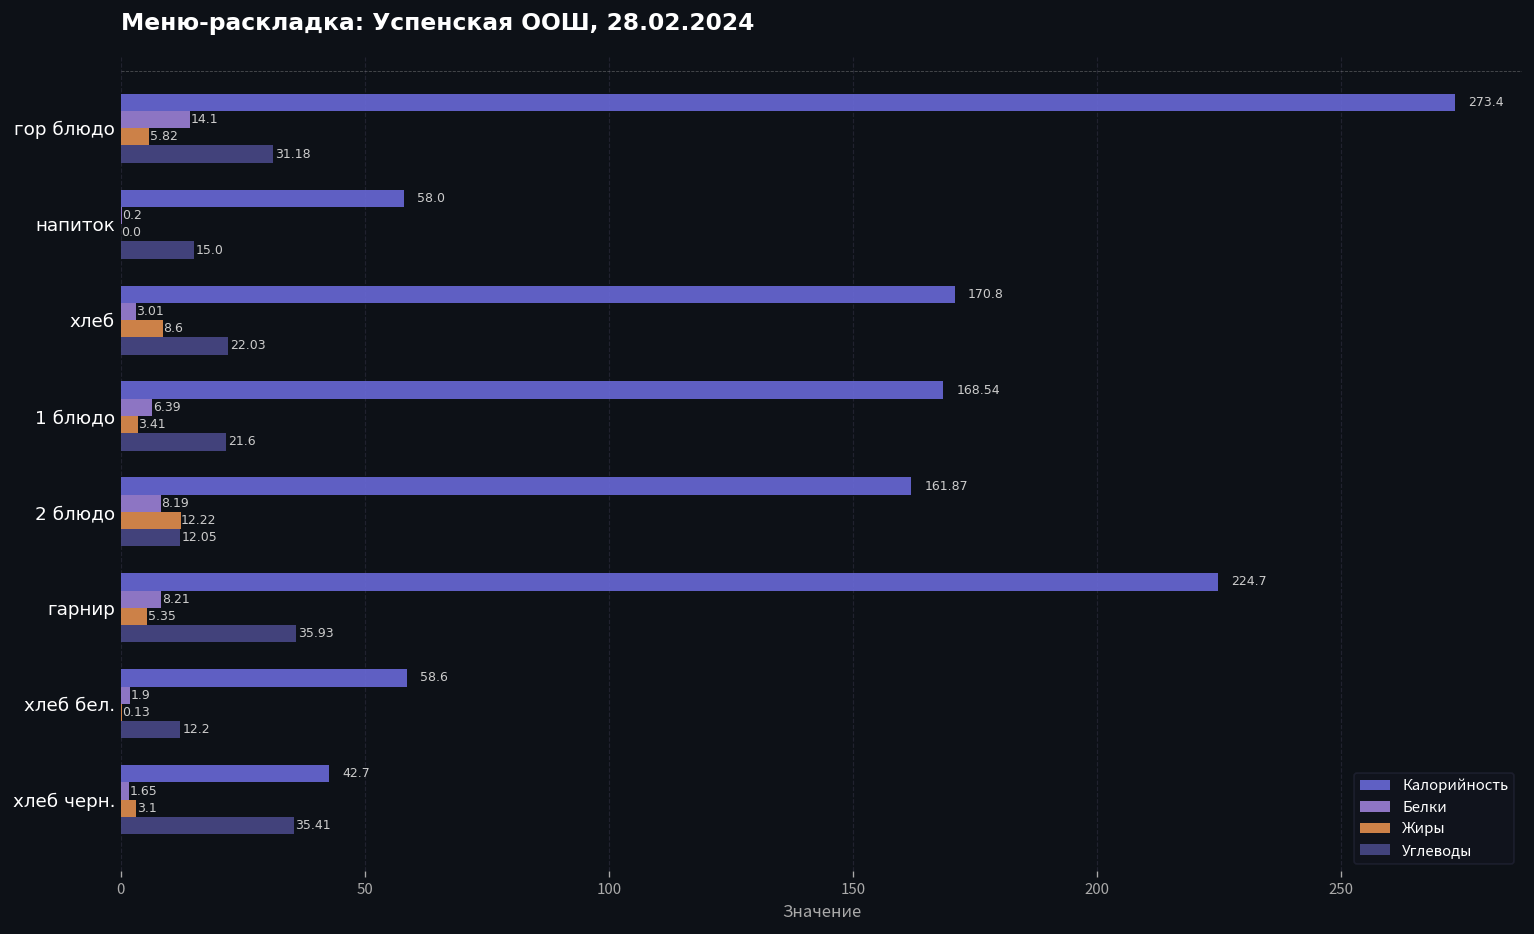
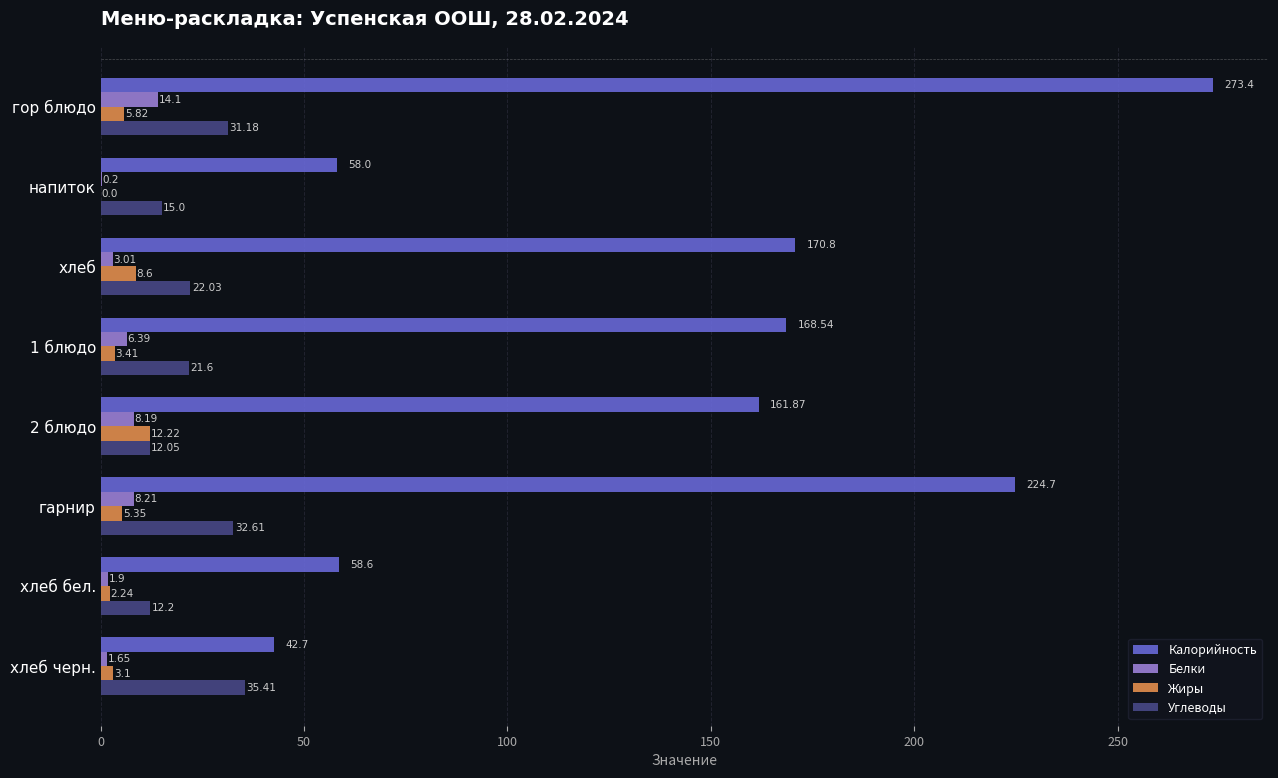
Углеводы, гарнир: 35.93 -> 32.61
Жиры, хлеб бел.: 0.13 -> 2.24
